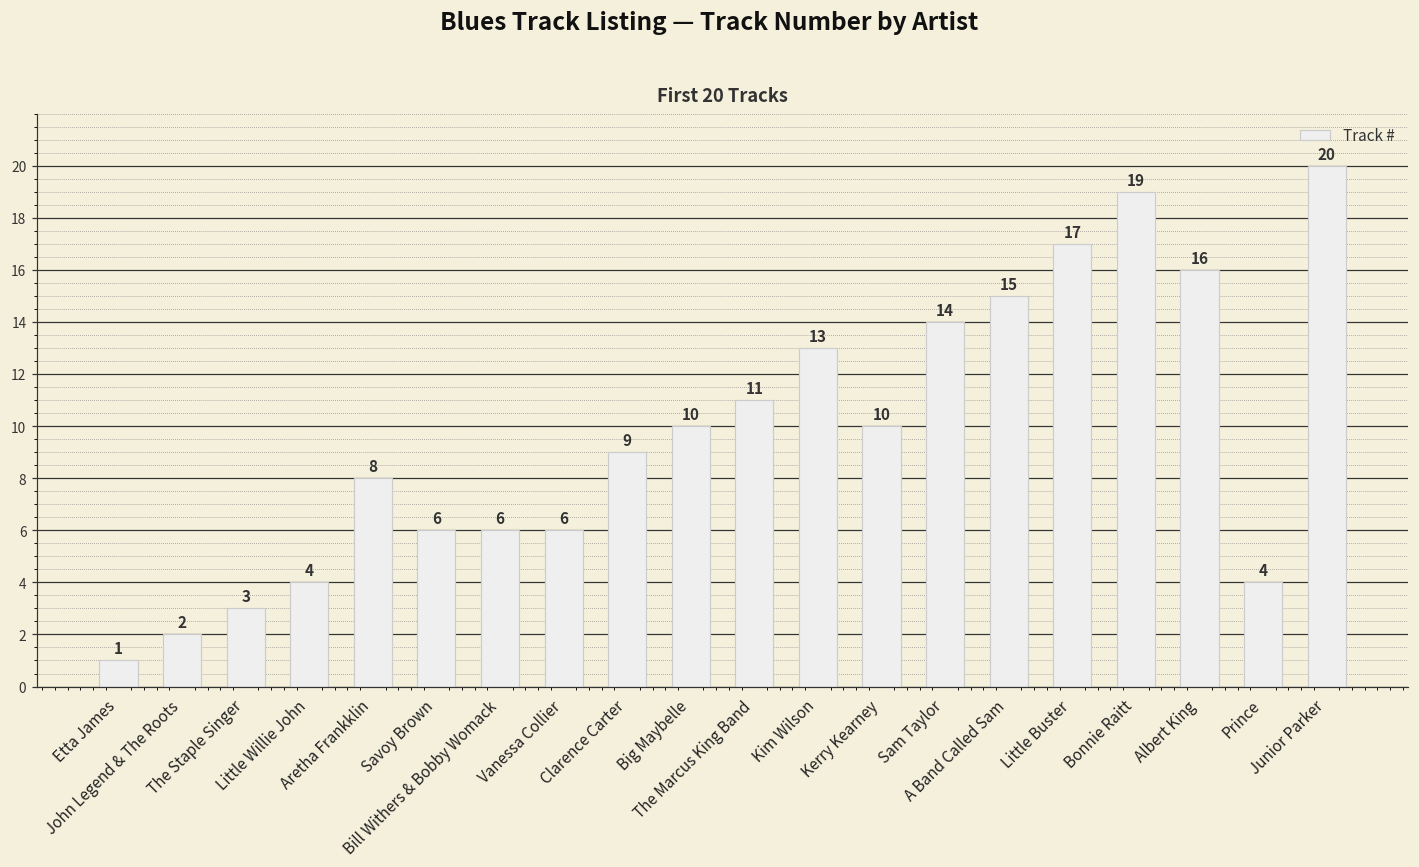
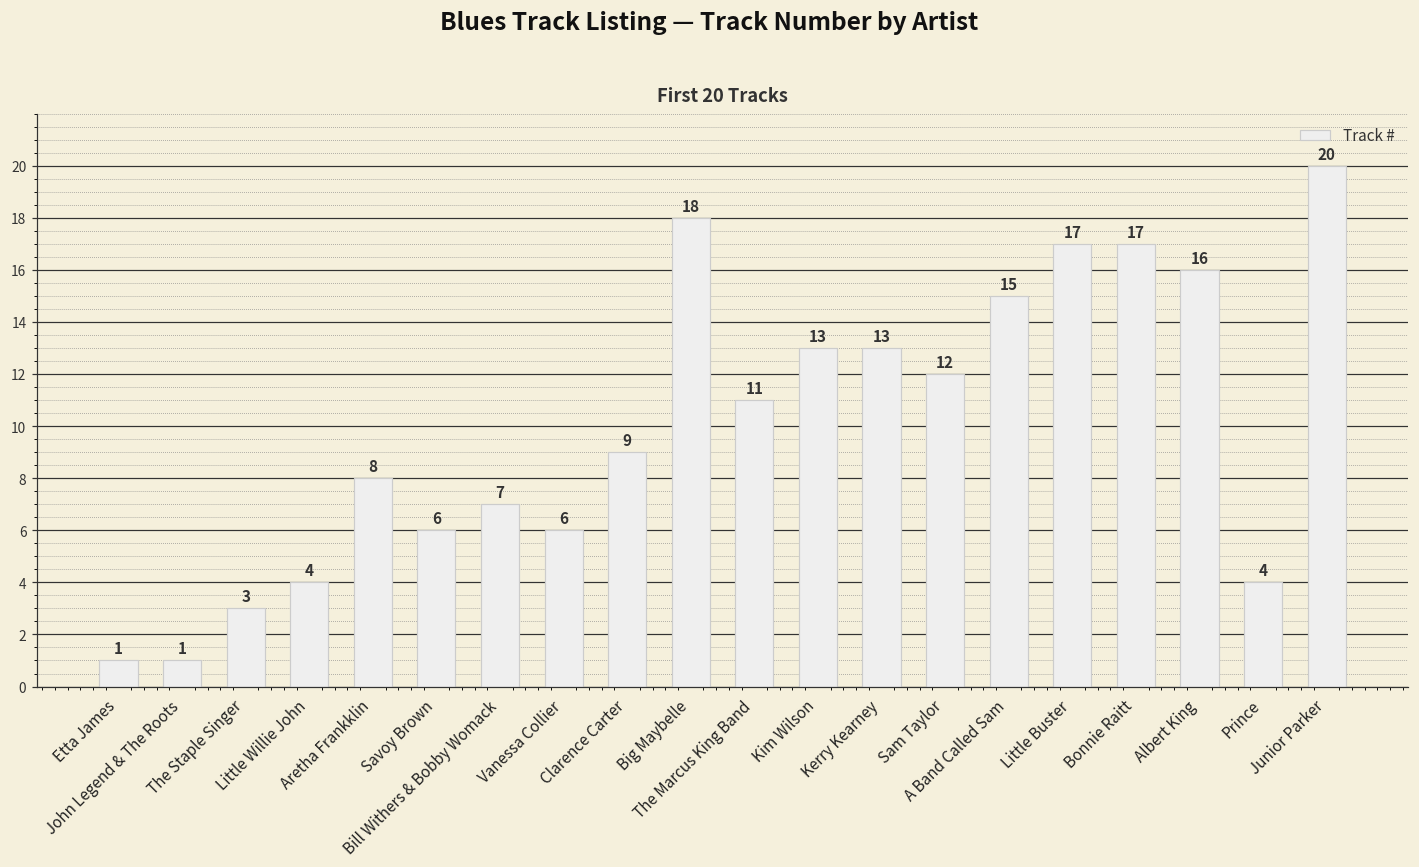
John Legend & The Roots: 2 -> 1
Bill Withers & Bobby Womack: 6 -> 7
Big Maybelle: 10 -> 18
Kerry Kearney: 10 -> 13
Sam Taylor: 14 -> 12
Bonnie Raitt: 19 -> 17
